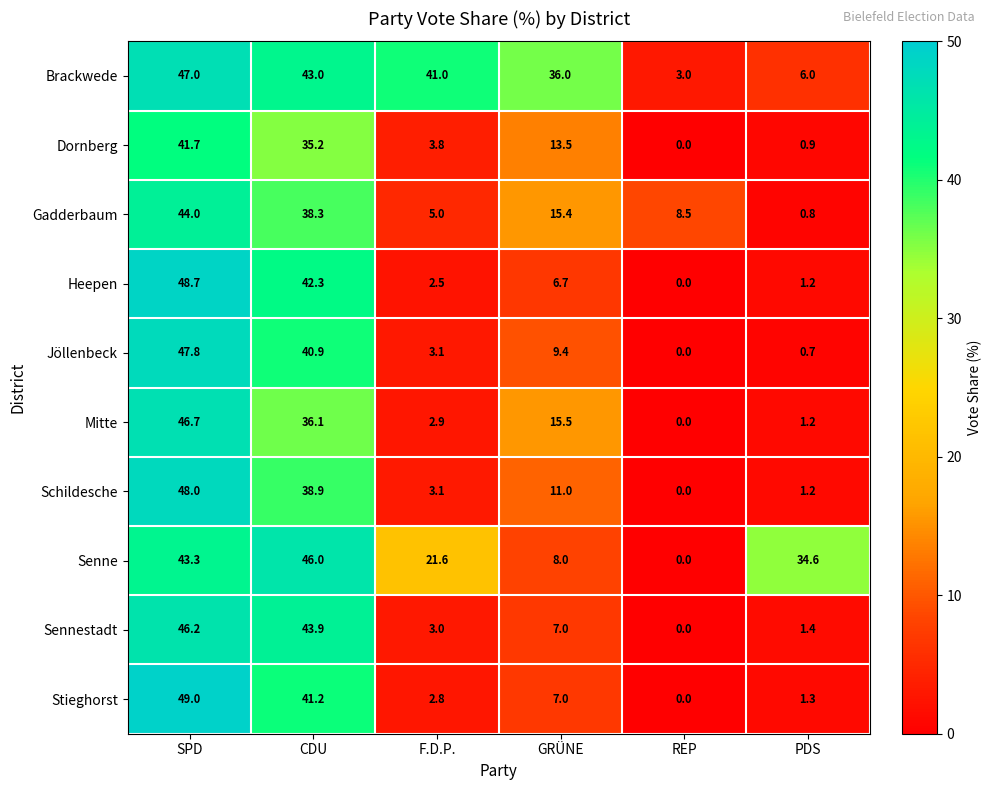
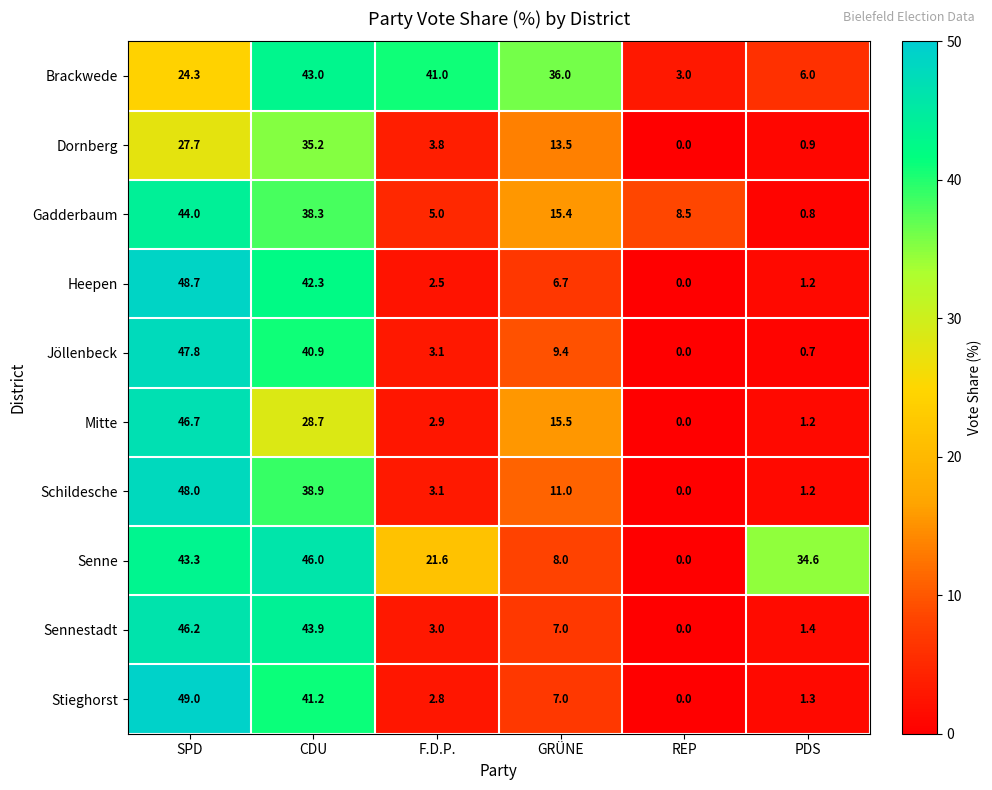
Brackwede, SPD: 47.0 -> 24.3
Dornberg, SPD: 41.7 -> 27.7
Mitte, CDU: 36.1 -> 28.7
